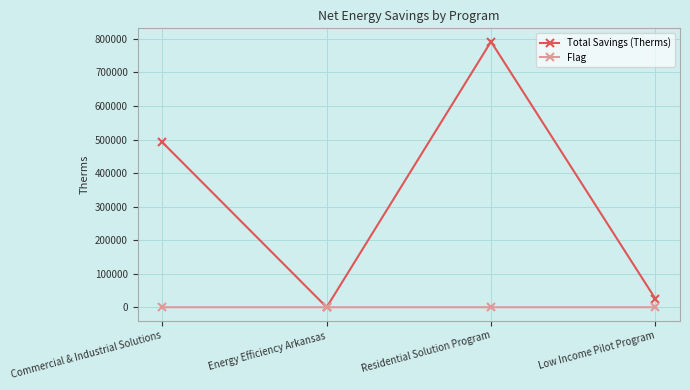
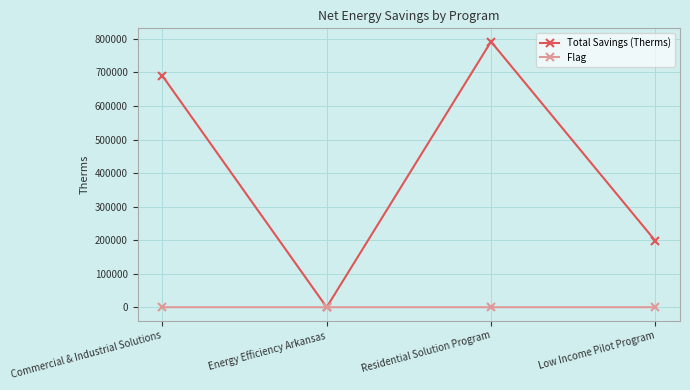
Total Savings (Therms), Commercial & Industrial Solutions: 490000 -> 690000
Total Savings (Therms), Low Income Pilot Program: 30000 -> 200000
